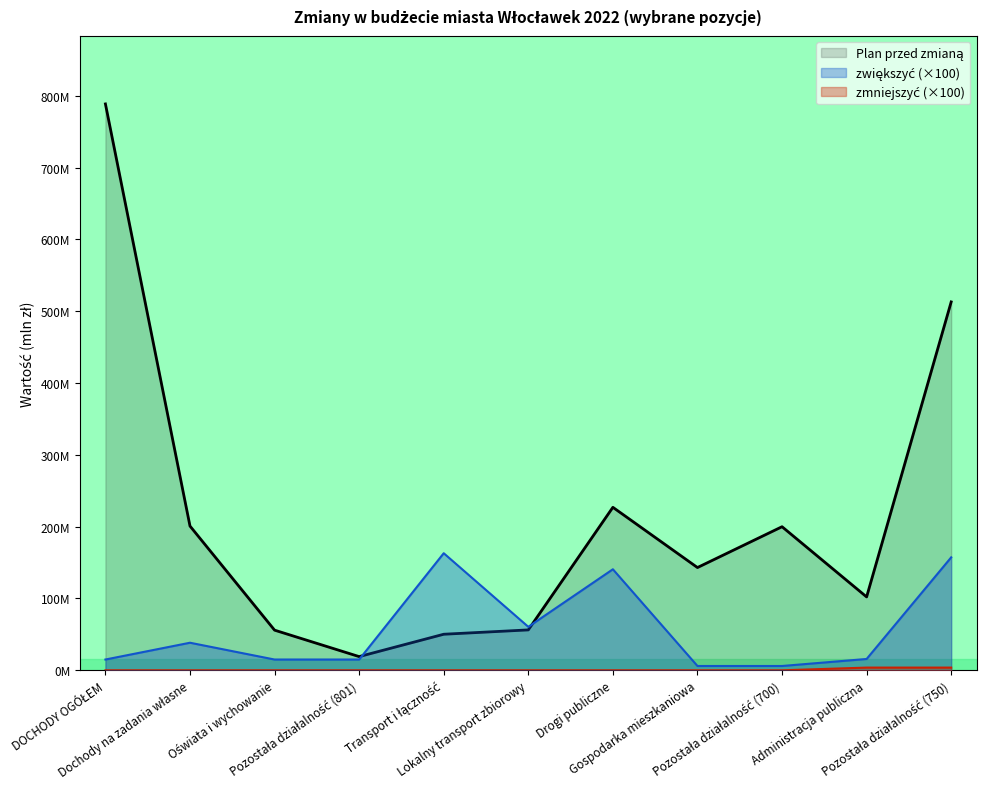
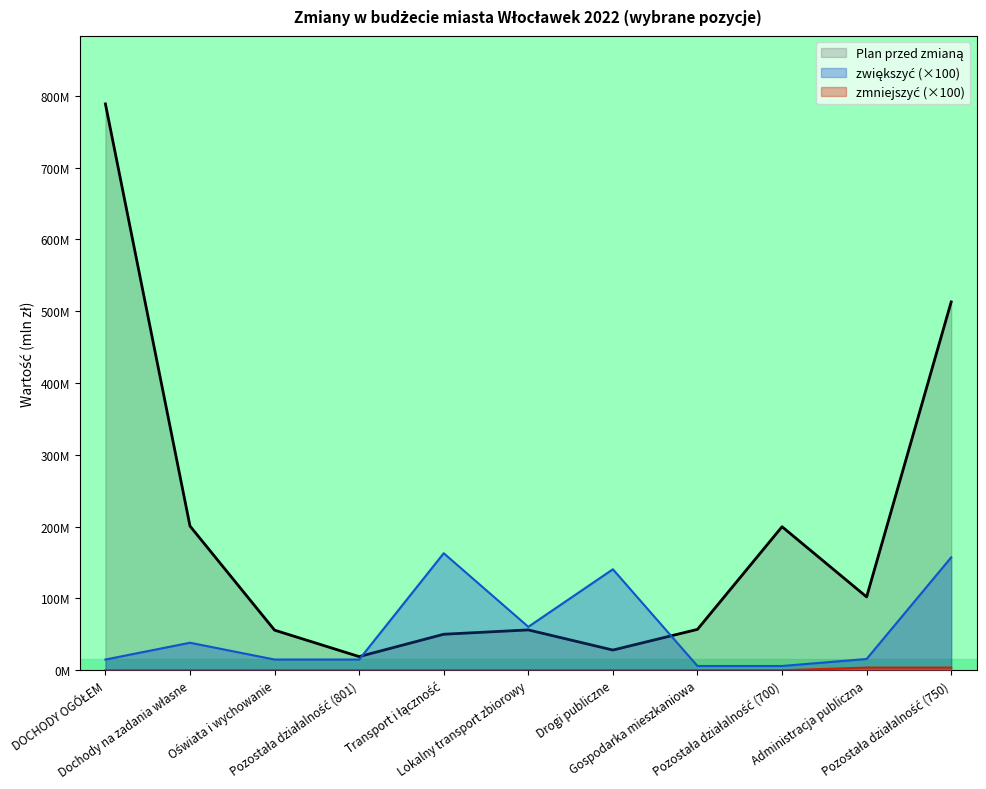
Plan przed zmianą, Drogi publiczne: 230000000 -> 30000000
Plan przed zmianą, Gospodarka mieszkaniowa: 140000000 -> 60000000
